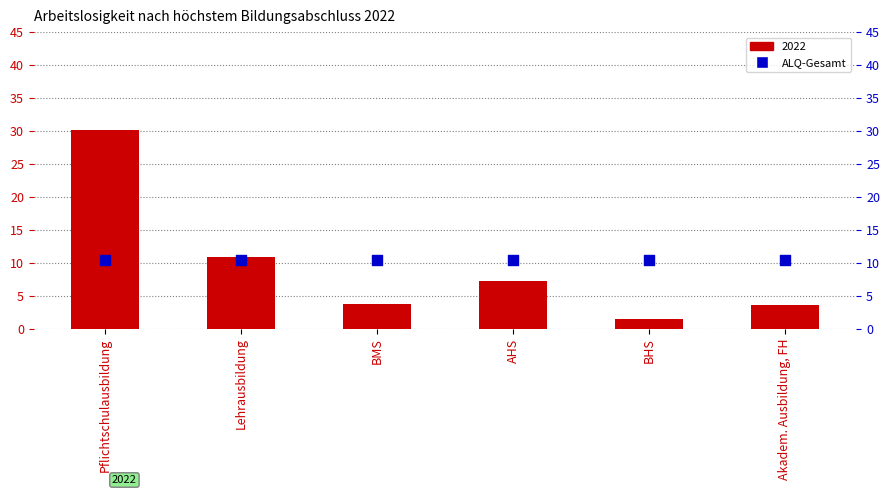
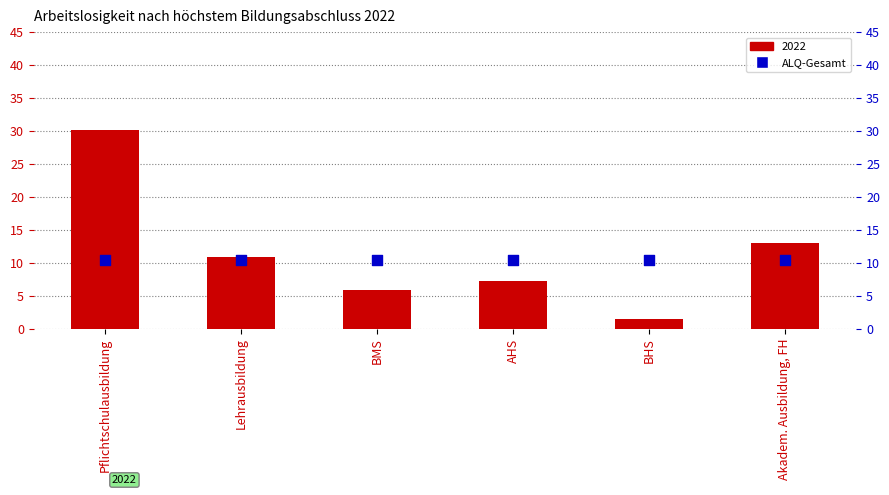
2022, BMS: 4 -> 6
2022, Akadem. Ausbildung, FH: 4 -> 13
